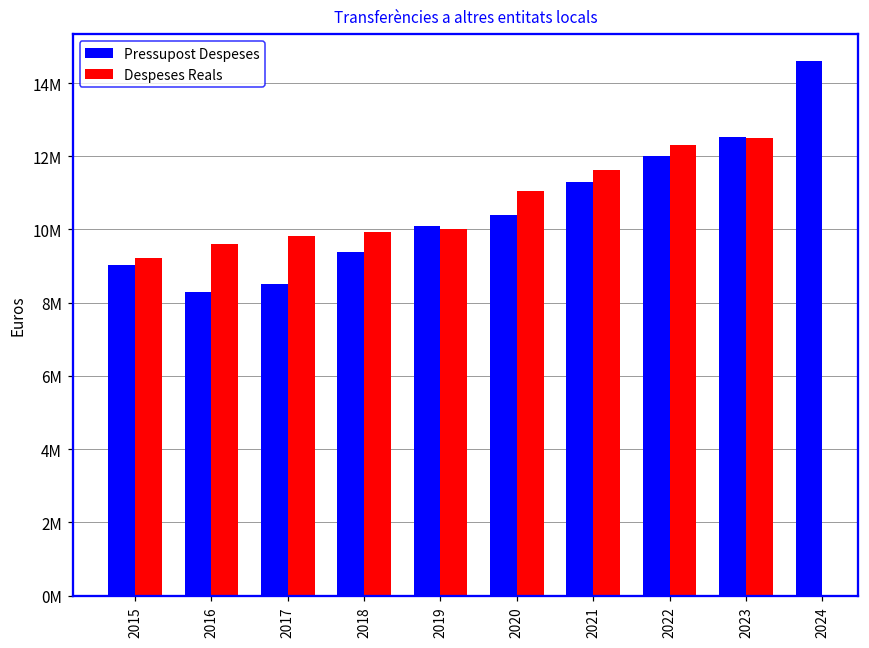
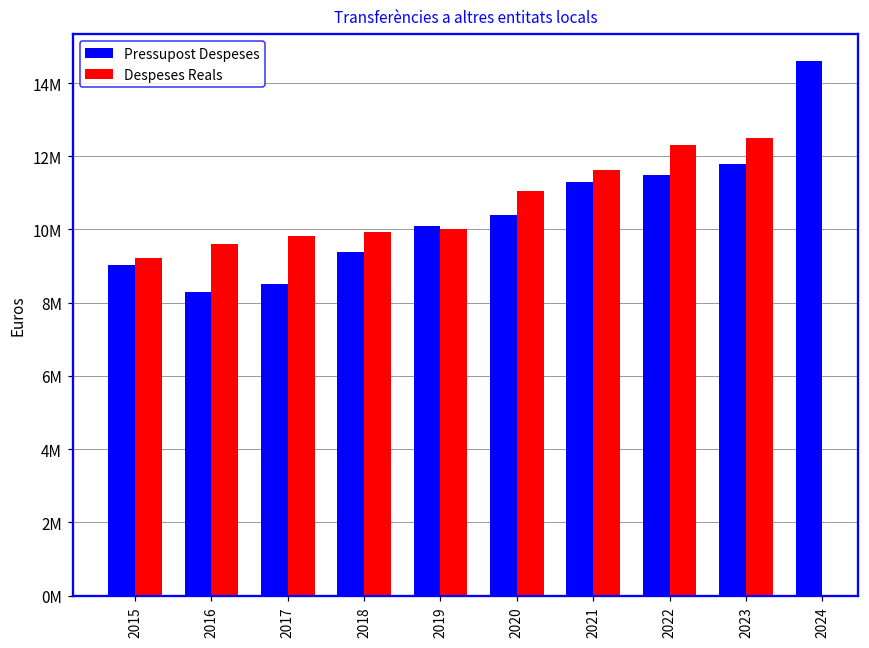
Pressupost Despeses, 2022: 12000000 -> 11500000
Pressupost Despeses, 2023: 12500000 -> 11800000
